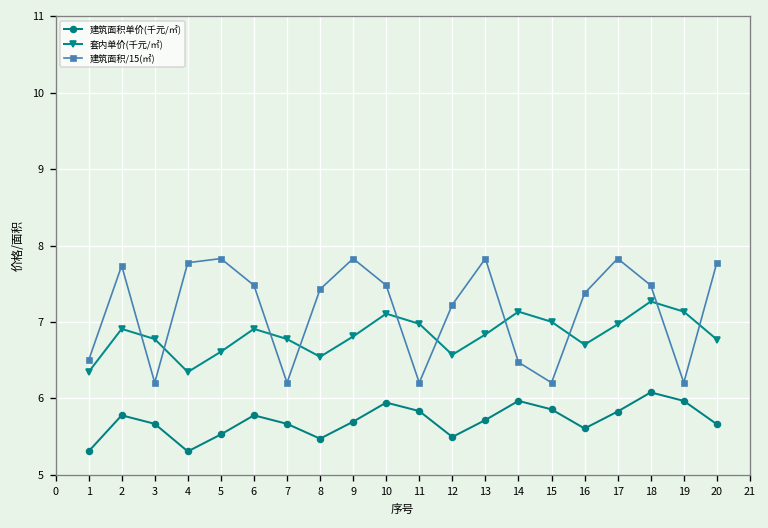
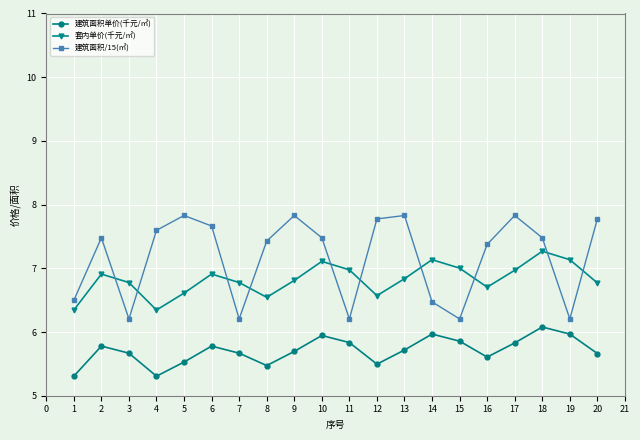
建筑面积/15(㎡), 2: 7.7 -> 7.5
建筑面积/15(㎡), 4: 7.8 -> 7.6
建筑面积/15(㎡), 6: 7.5 -> 7.7
建筑面积/15(㎡), 12: 7.2 -> 7.8
